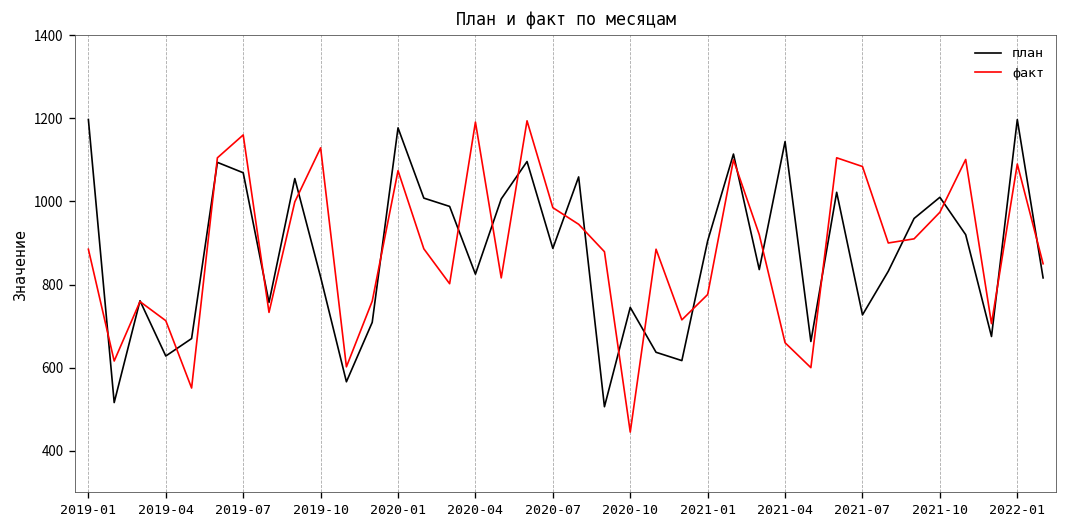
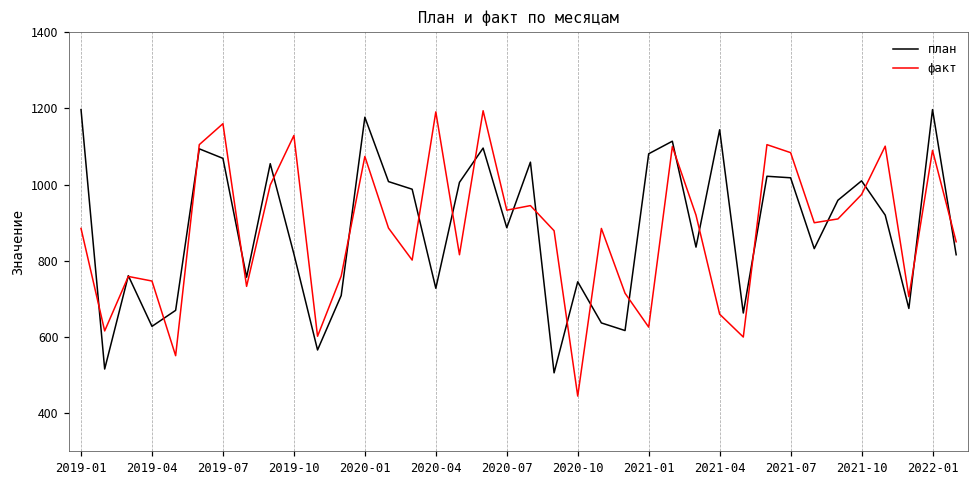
факт, 2019-04: 710 -> 750
план, 2020-04: 830 -> 730
факт, 2020-07: 990 -> 930
план, 2021-01: 910 -> 1080
факт, 2021-01: 780 -> 630
план, 2021-07: 730 -> 1020
